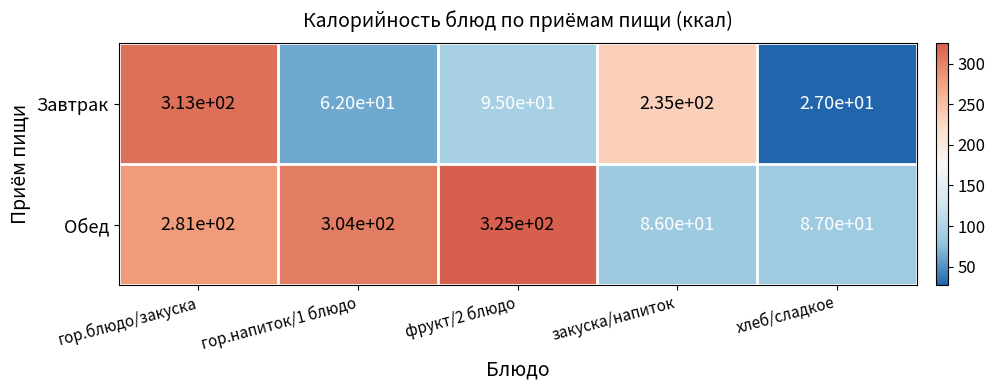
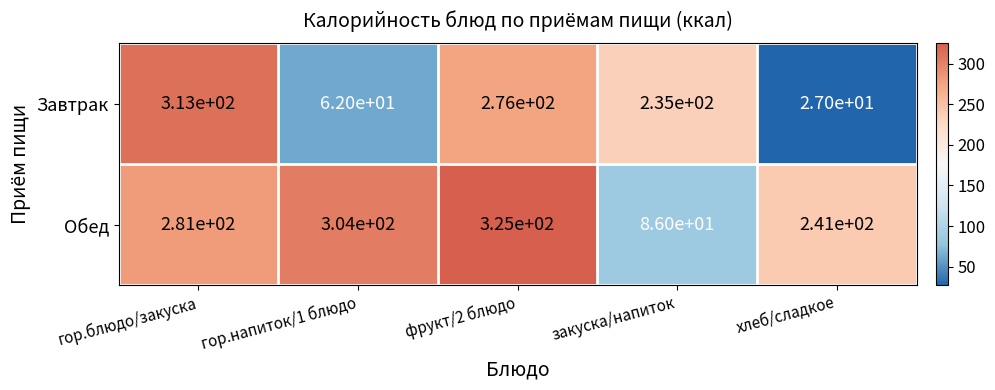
Завтрак, фрукт/2 блюдо: 9.50e+01 -> 2.76e+02
Обед, хлеб/сладкое: 8.70e+01 -> 2.41e+02
